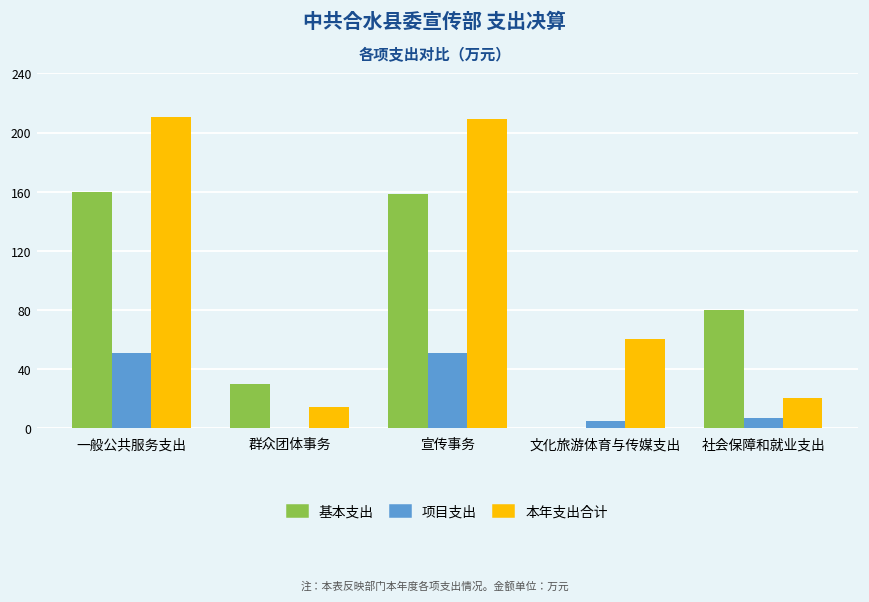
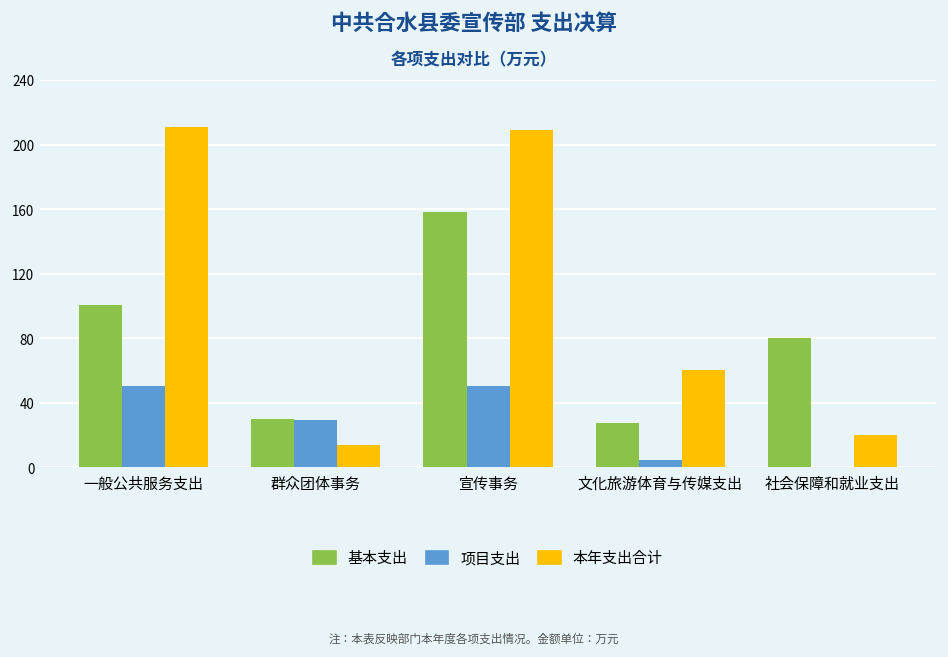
基本支出, 一般公共服务支出: 160 -> 101
项目支出, 群众团体事务: 0 -> 29
基本支出, 文化旅游体育与传媒支出: 0 -> 28
项目支出, 社会保障和就业支出: 7 -> 0
